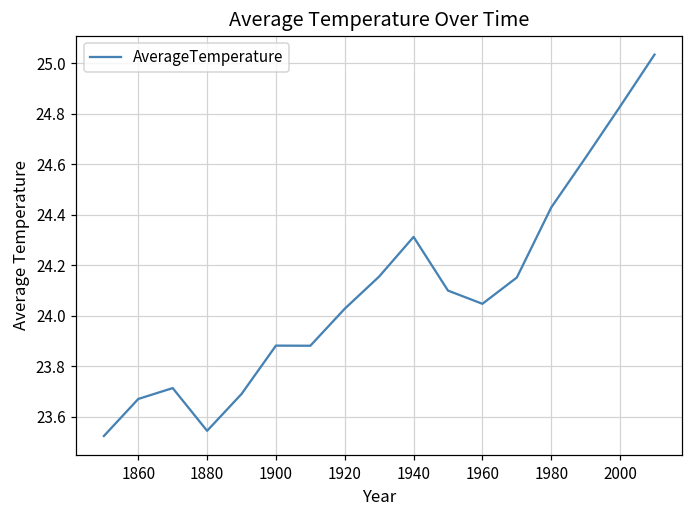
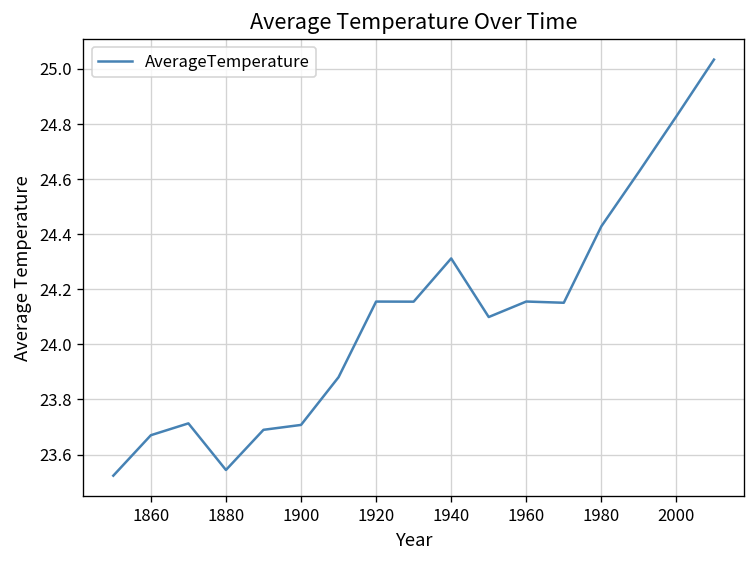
1900: 23.88 -> 23.71
1920: 24.03 -> 24.16
1960: 24.05 -> 24.16
